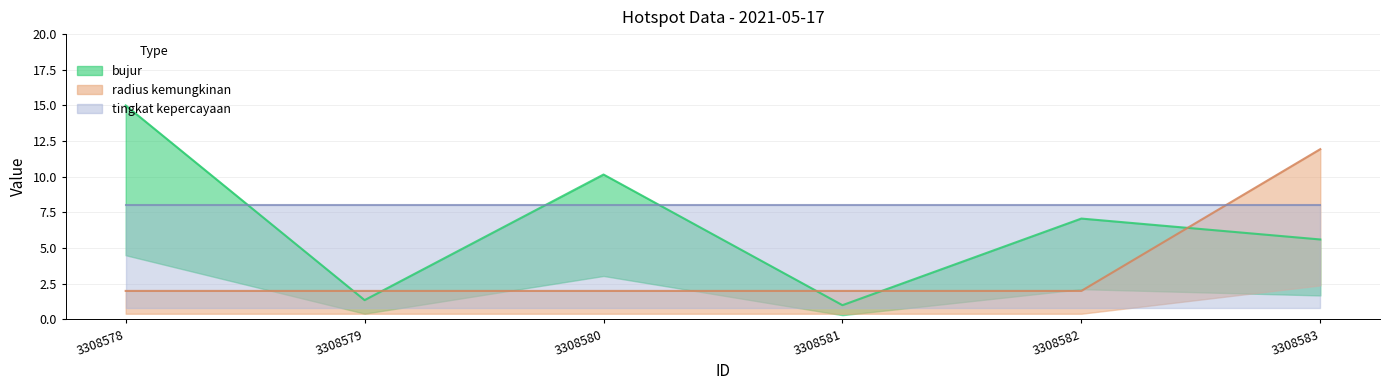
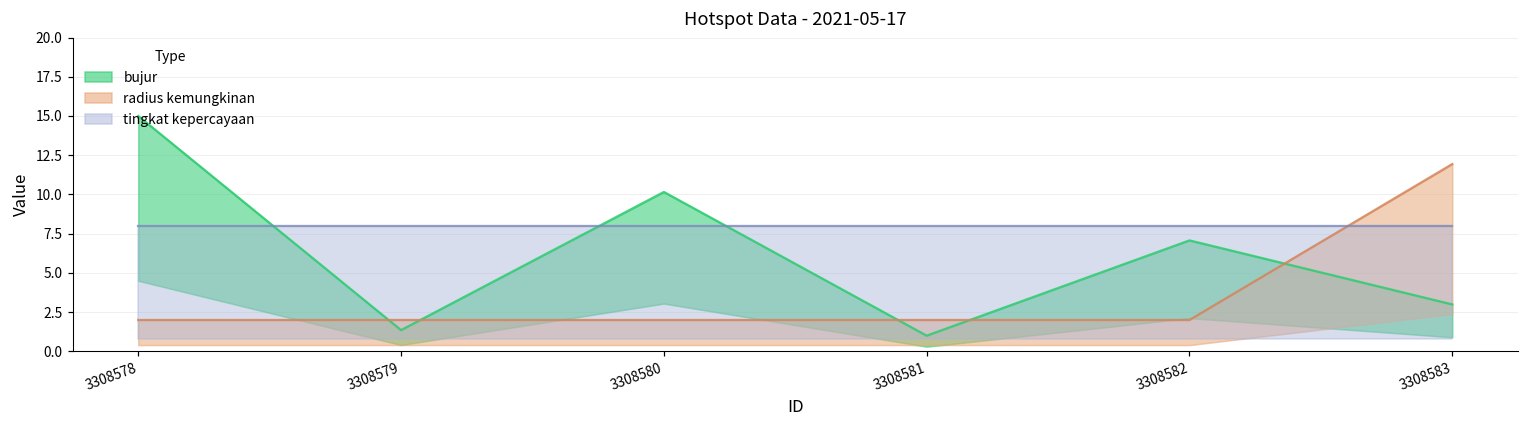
bujur, 3308583: 5.6 -> 3.0
